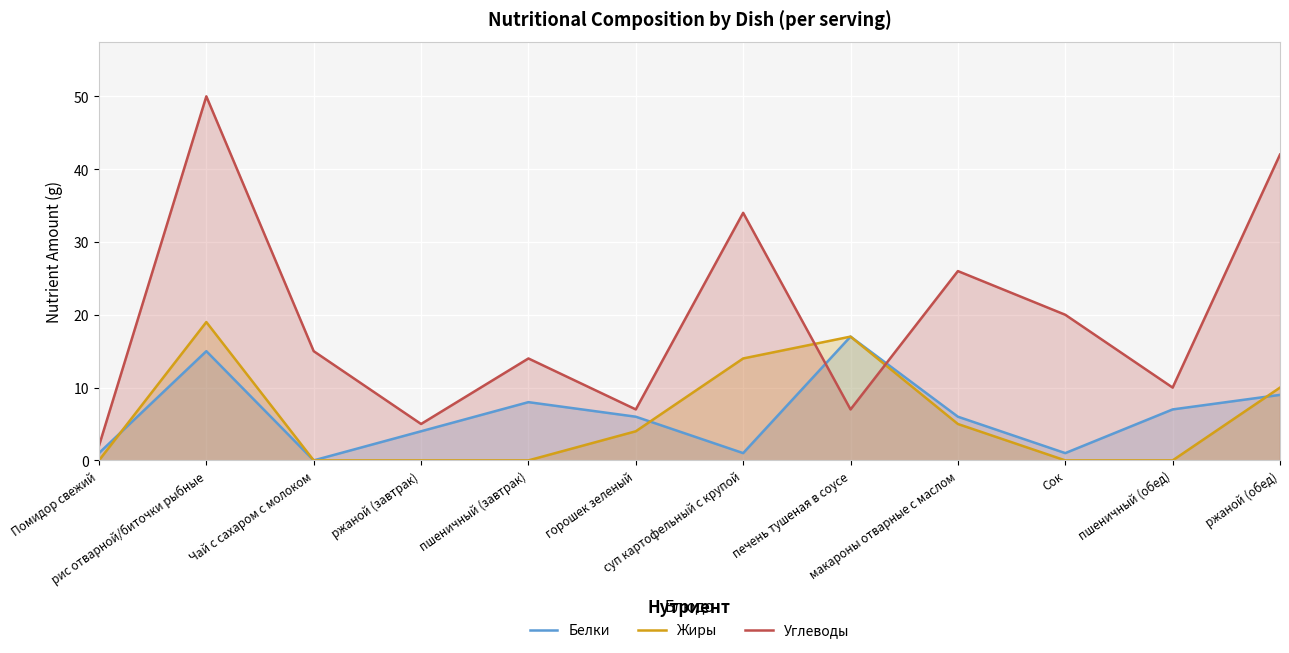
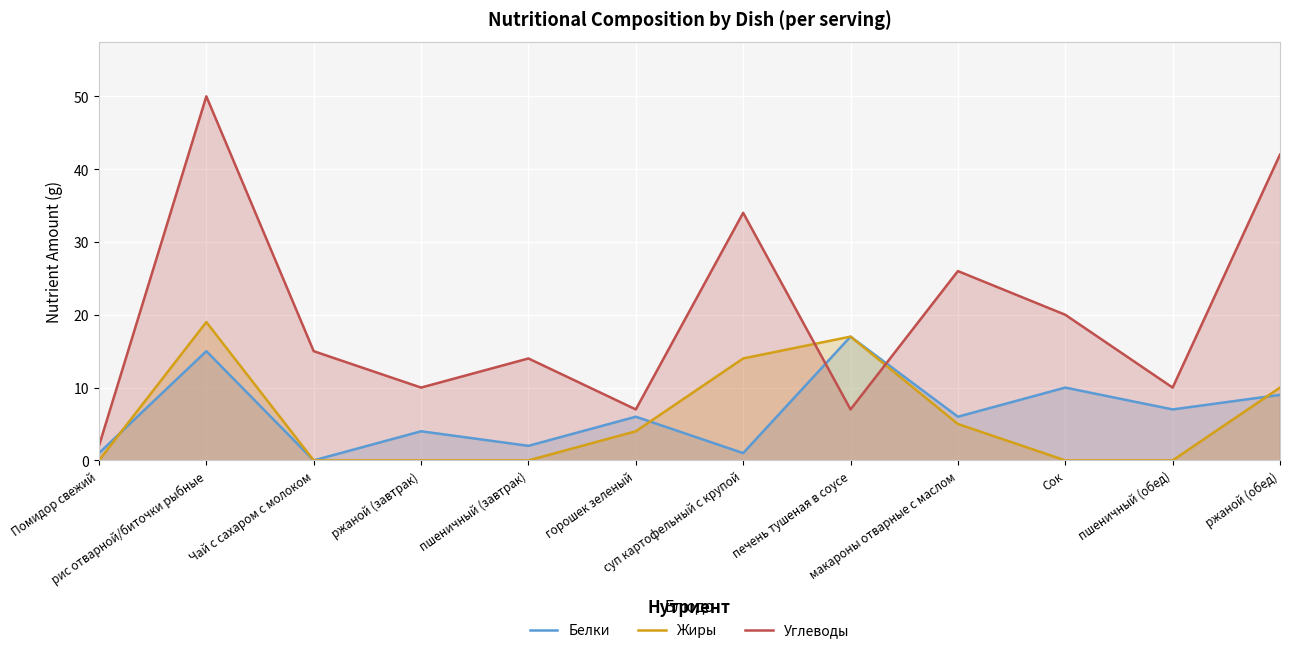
Углеводы, ржаной (завтрак): 5 -> 10
Белки, пшеничный (завтрак): 8 -> 2
Белки, Сок: 1 -> 10
